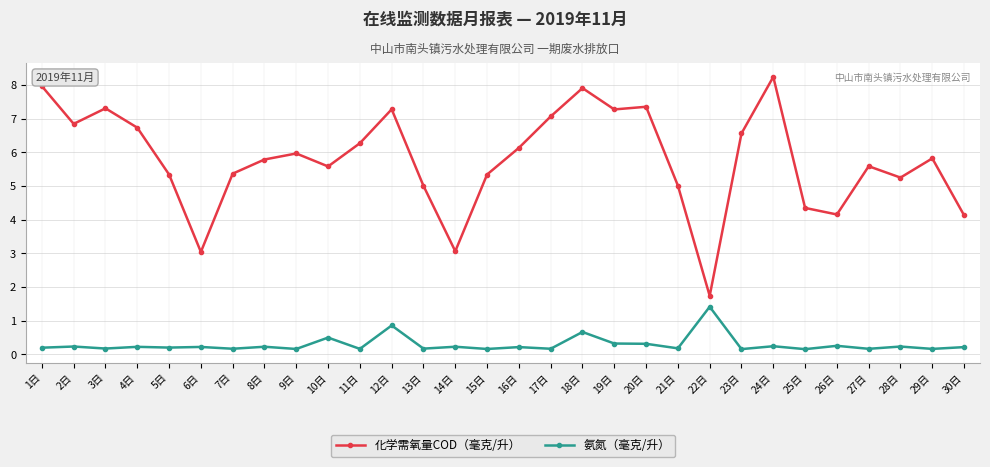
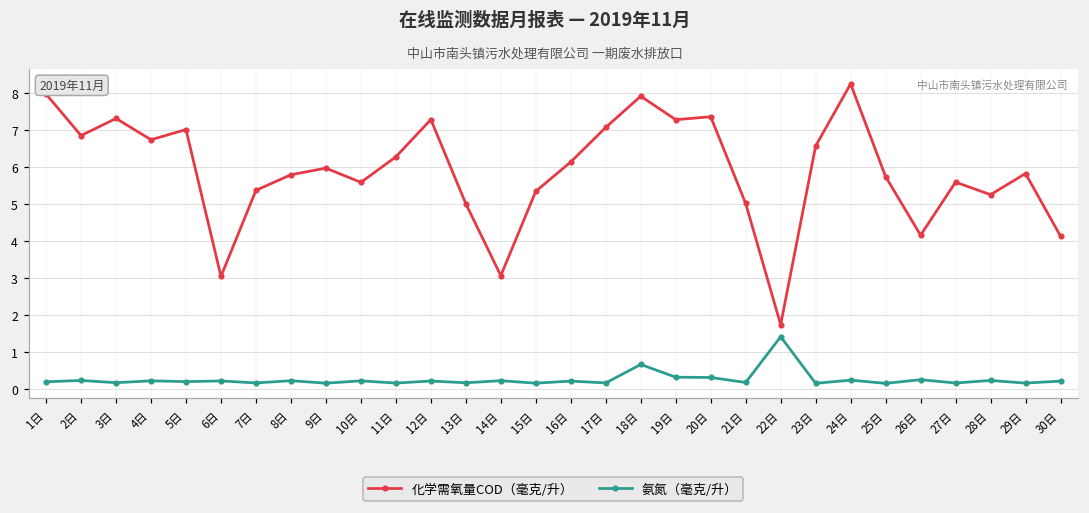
化学需氧量COD（毫克/升）, 5日: 5.3 -> 7.0
氨氮（毫克/升）, 10日: 0.5 -> 0.2
氨氮（毫克/升）, 12日: 0.9 -> 0.2
化学需氧量COD（毫克/升）, 25日: 4.4 -> 5.7
